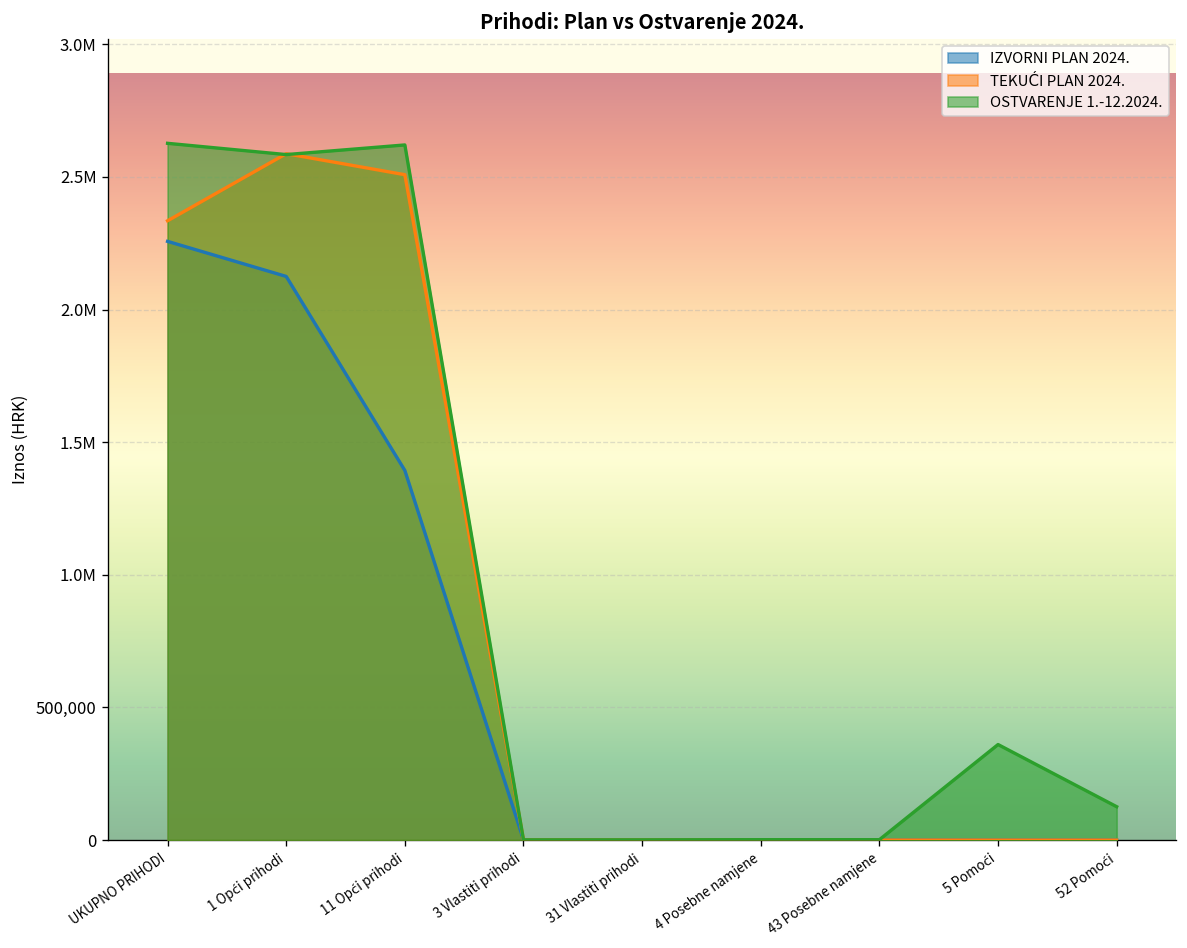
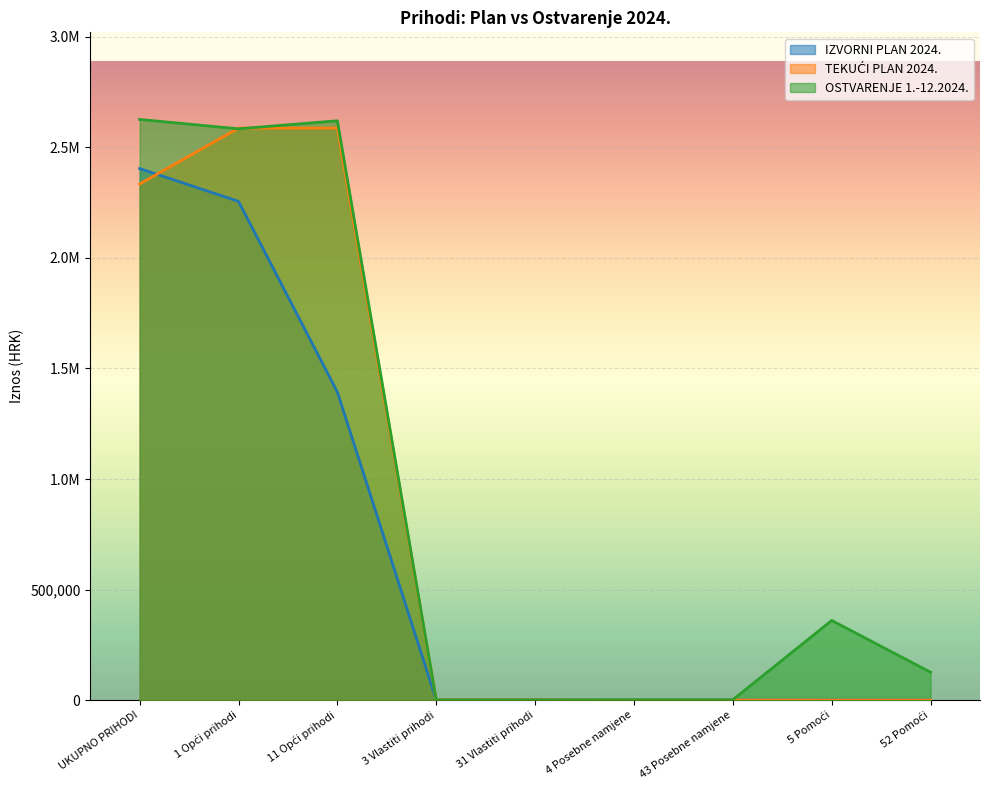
IZVORNI PLAN 2024., UKUPNO PRIHODI: 2,260,000 -> 2,400,000
IZVORNI PLAN 2024., 1 Opći prihodi: 2,120,000 -> 2,260,000
TEKUĆI PLAN 2024., 11 Opći prihodi: 2,510,000 -> 2,590,000
